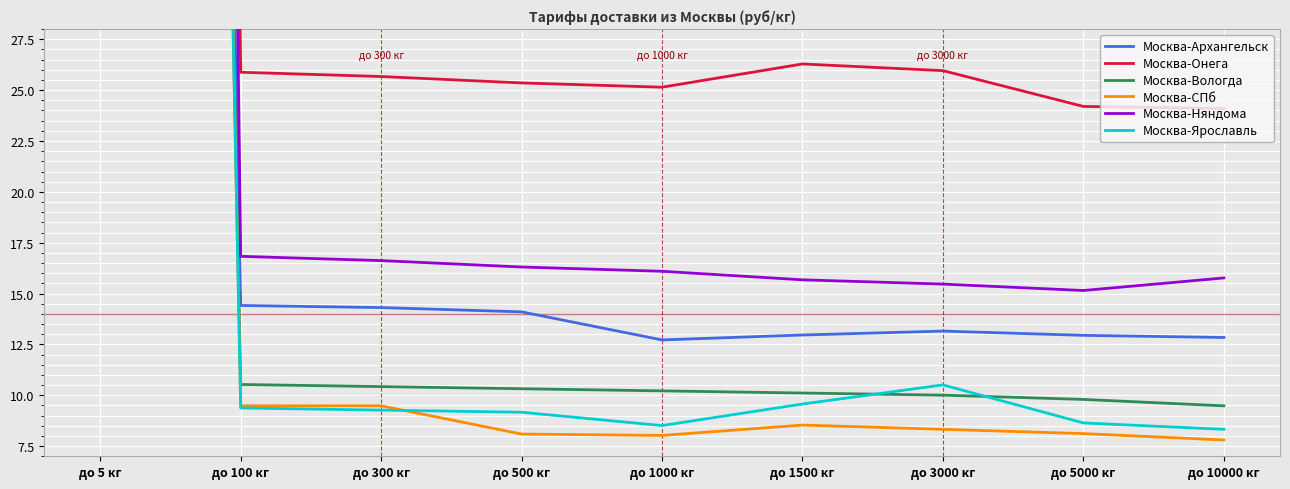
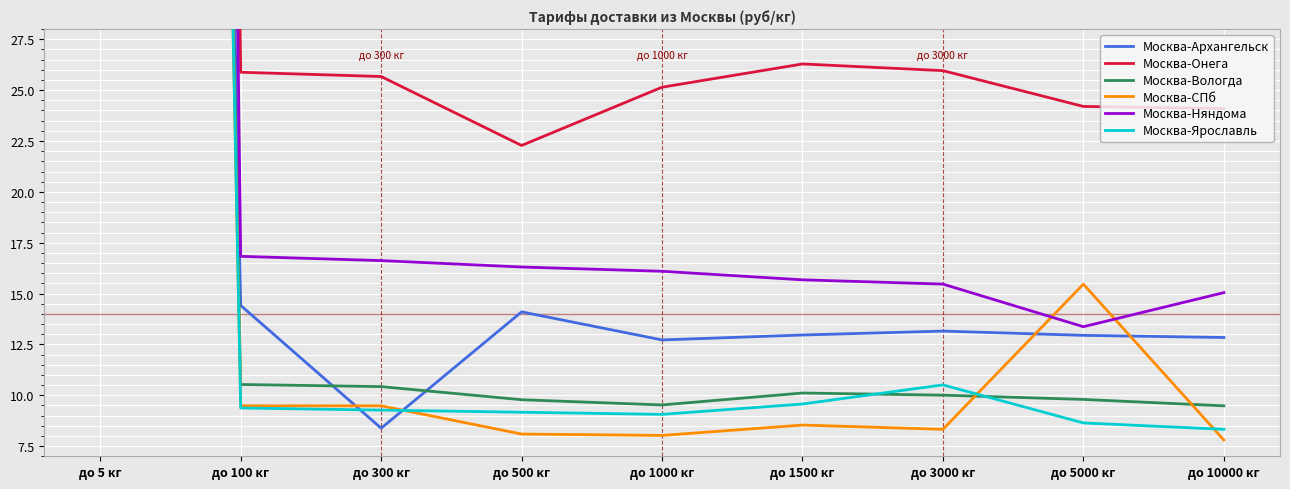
Москва-Архангельск, до 300 кг: 14.3 -> 8.4
Москва-Онега, до 500 кг: 25.4 -> 22.3
Москва-Вологда, до 500 кг: 10.3 -> 9.8
Москва-Вологда, до 1000 кг: 10.2 -> 9.5
Москва-Ярославль, до 1000 кг: 8.5 -> 9.1
Москва-СПб, до 5000 кг: 8.1 -> 15.5
Москва-Няндома, до 5000 кг: 15.2 -> 13.4
Москва-Няндома, до 10000 кг: 15.8 -> 15.0
